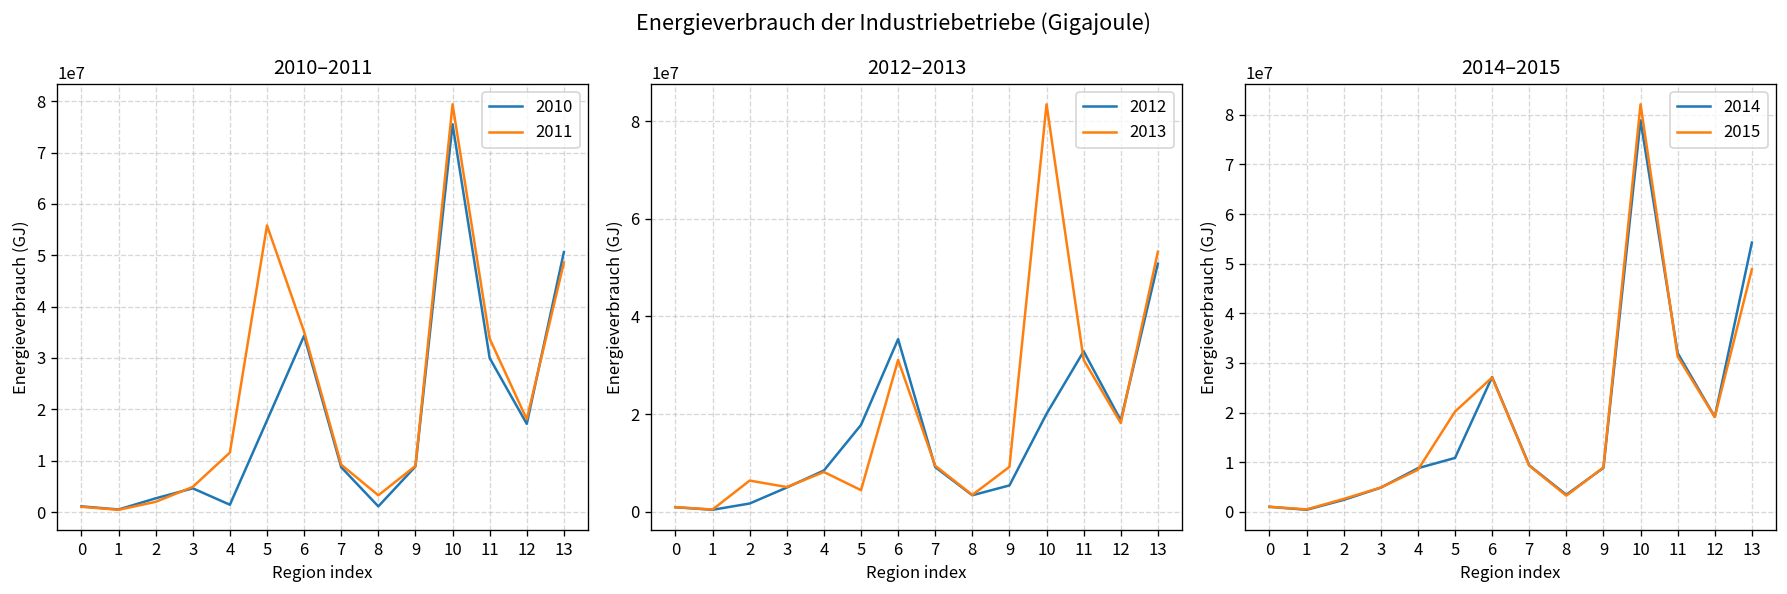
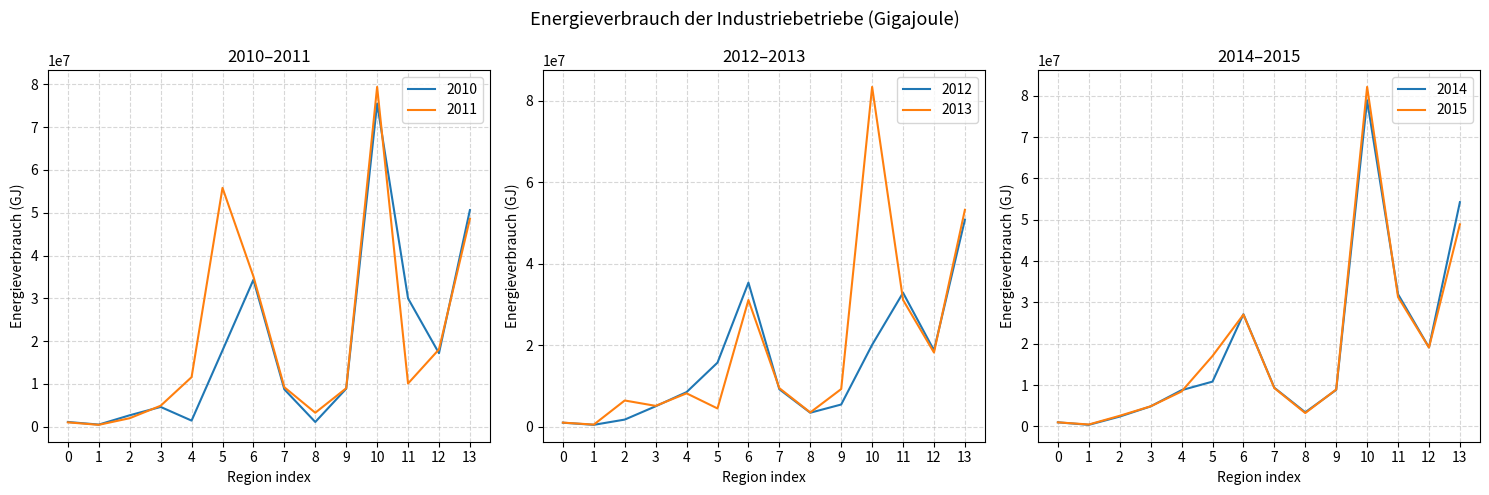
2010–2011, 2011, 11: 34000000 -> 10000000
2012–2013, 2012, 5: 18000000 -> 16000000
2014–2015, 2015, 5: 20000000 -> 17000000
